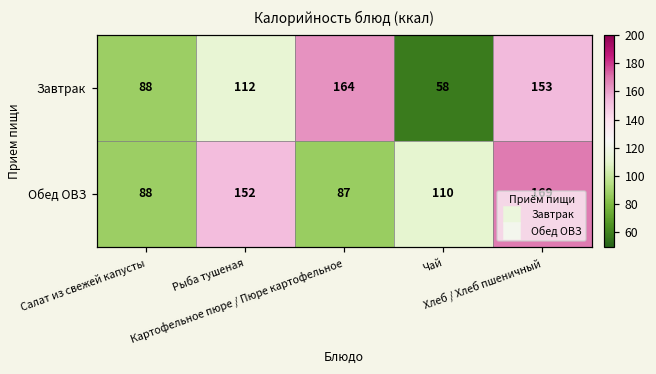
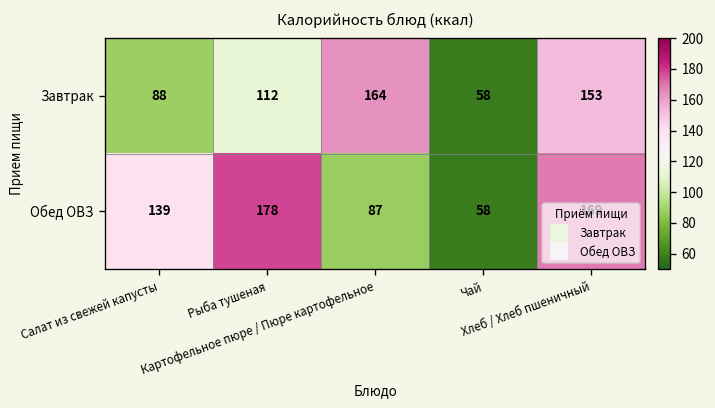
Обед ОВЗ, Салат из свежей капусты: 88 -> 139
Обед ОВЗ, Рыба тушеная: 152 -> 178
Обед ОВЗ, Чай: 110 -> 58
